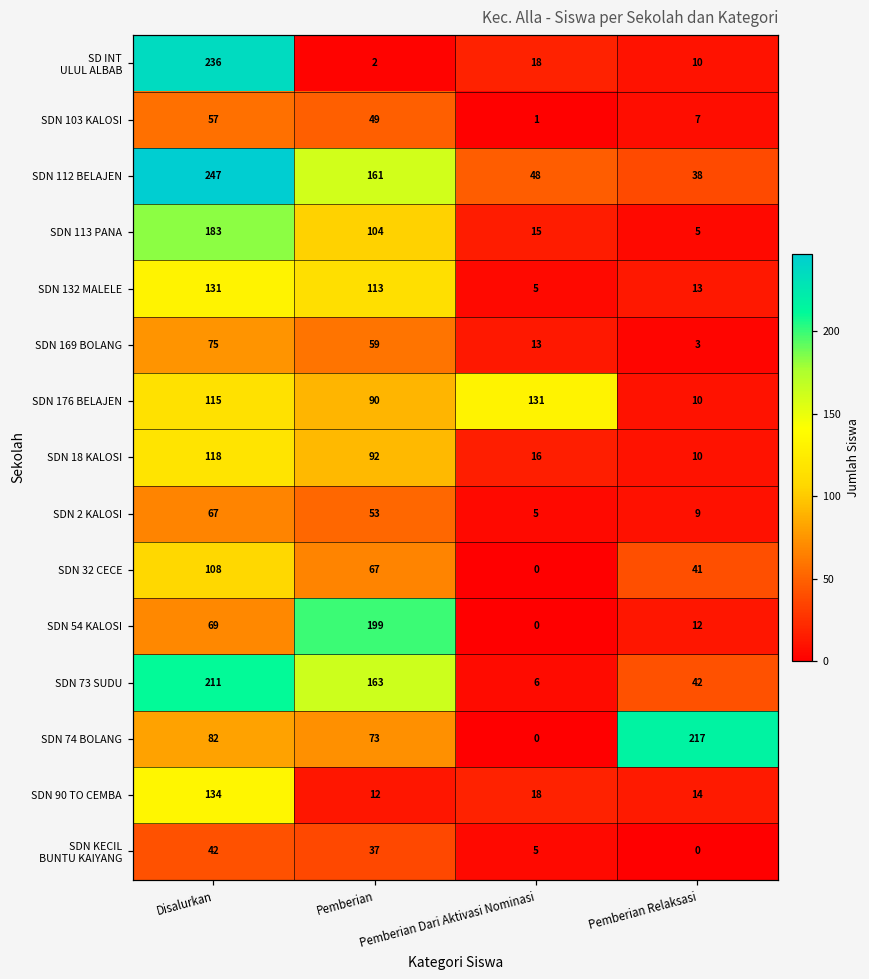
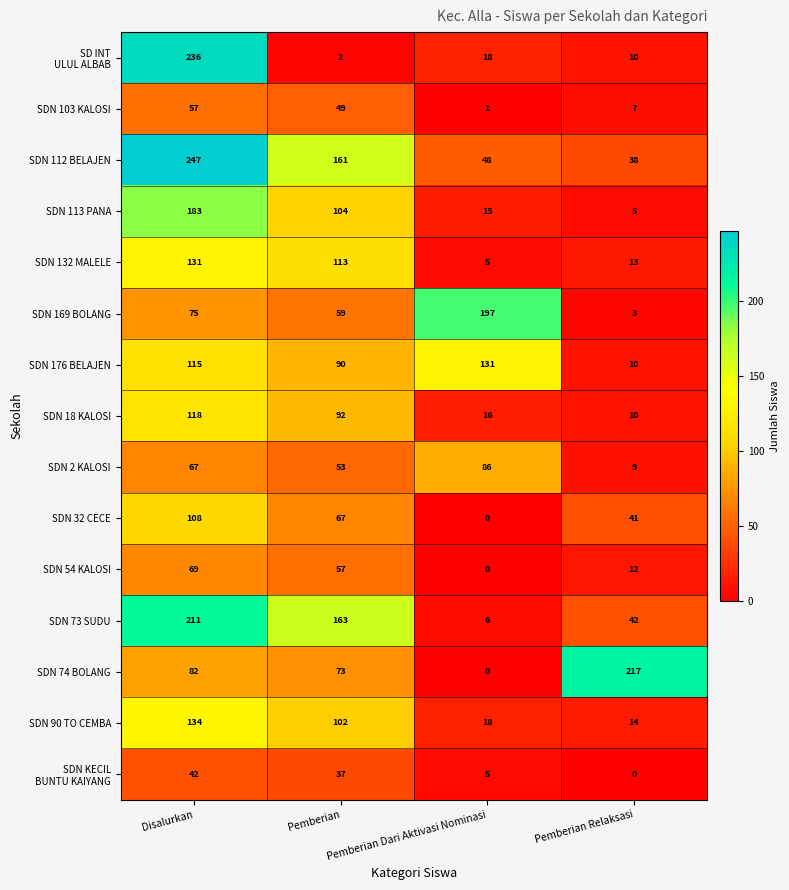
SDN 169 BOLANG, Pemberian Dari Aktivasi Nominasi: 13 -> 197
SDN 2 KALOSI, Pemberian Dari Aktivasi Nominasi: 5 -> 86
SDN 54 KALOSI, Pemberian: 199 -> 57
SDN 90 TO CEMBA, Pemberian: 12 -> 102
